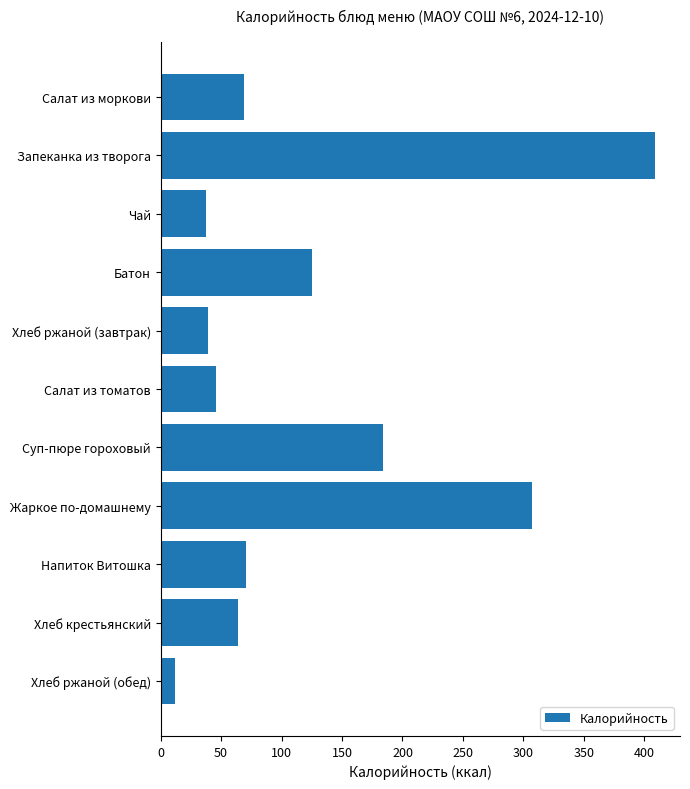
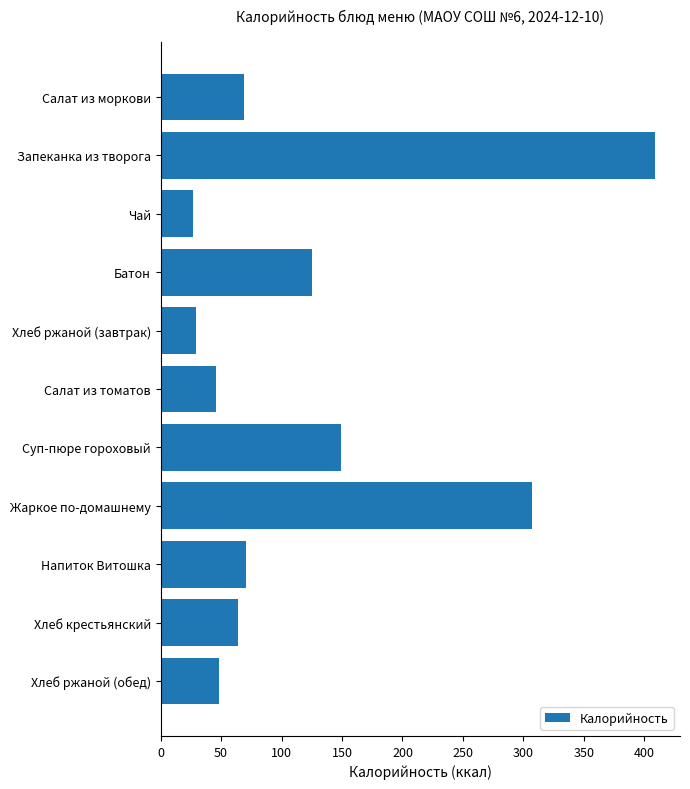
Чай: 38 -> 27
Хлеб ржаной (завтрак): 39 -> 29
Суп-пюре гороховый: 184 -> 149
Хлеб ржаной (обед): 12 -> 48
